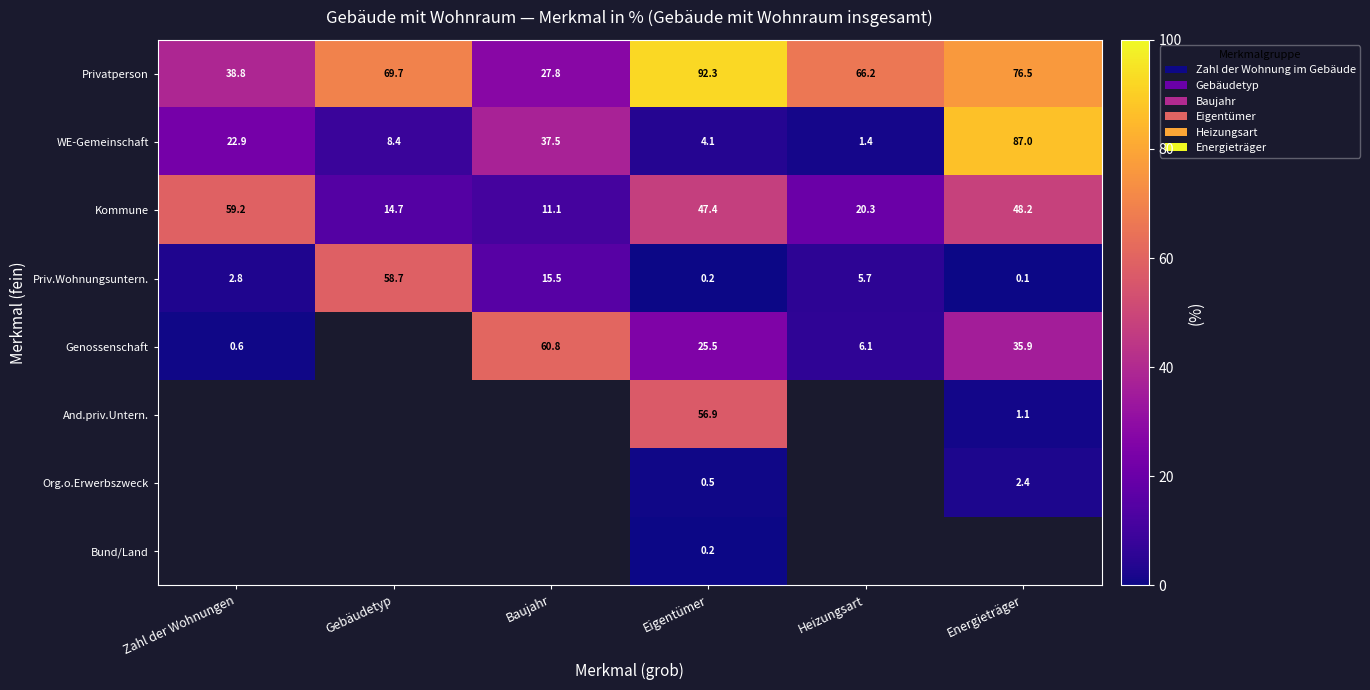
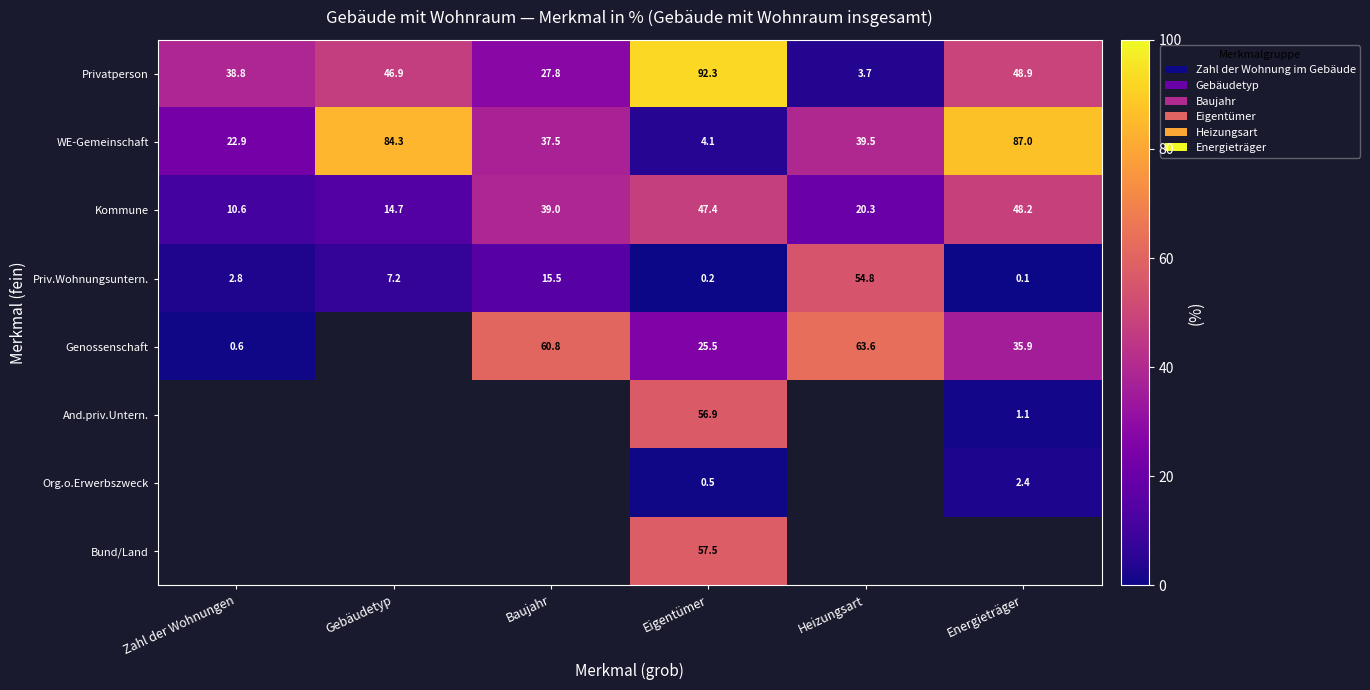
Privatperson, Gebäudetyp: 69.7 -> 46.9
Privatperson, Heizungsart: 66.2 -> 3.7
Privatperson, Energieträger: 76.5 -> 48.9
WE-Gemeinschaft, Gebäudetyp: 8.4 -> 84.3
WE-Gemeinschaft, Heizungsart: 1.4 -> 39.5
Kommune, Zahl der Wohnungen: 59.2 -> 10.6
Kommune, Baujahr: 11.1 -> 39.0
Priv.Wohnungsuntern., Gebäudetyp: 58.7 -> 7.2
Priv.Wohnungsuntern., Heizungsart: 5.7 -> 54.8
Genossenschaft, Heizungsart: 6.1 -> 63.6
Bund/Land, Eigentümer: 0.2 -> 57.5
